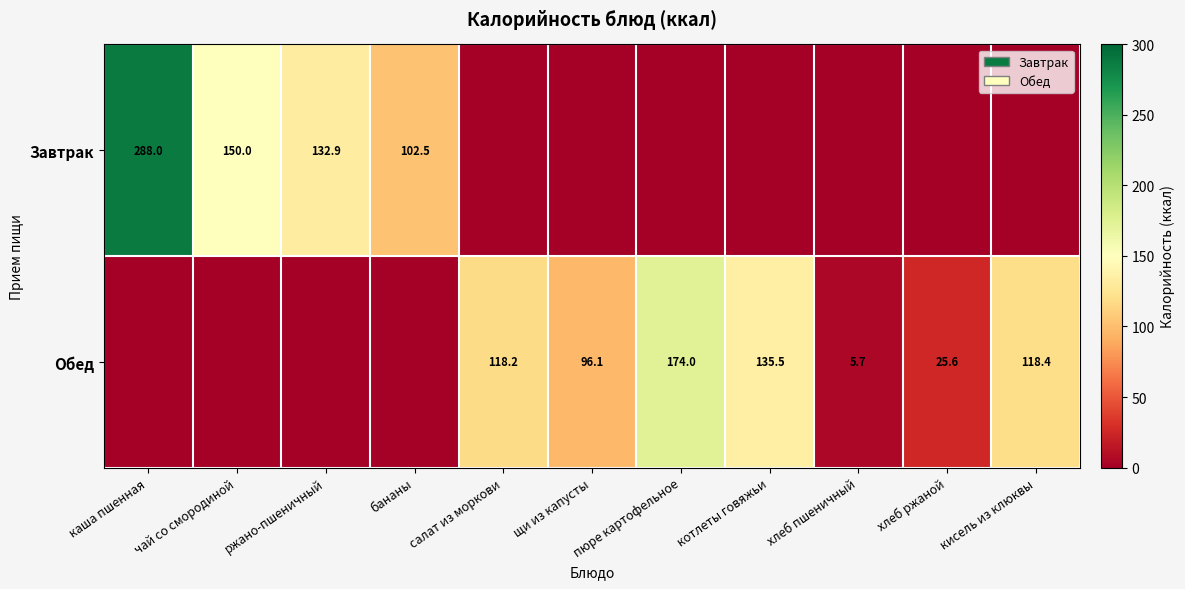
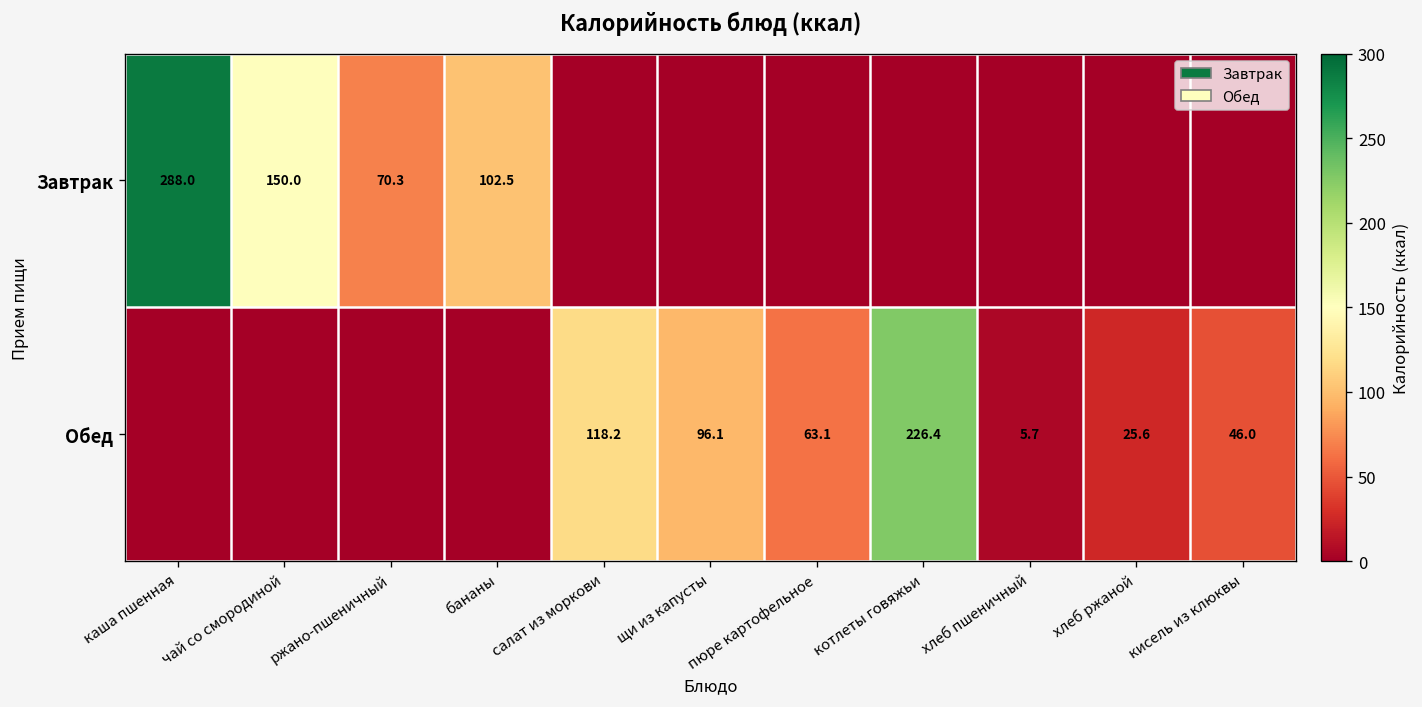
Завтрак, ржано-пшеничный: 132.9 -> 70.3
Обед, пюре картофельное: 174.0 -> 63.1
Обед, котлеты говяжьи: 135.5 -> 226.4
Обед, кисель из клюквы: 118.4 -> 46.0
